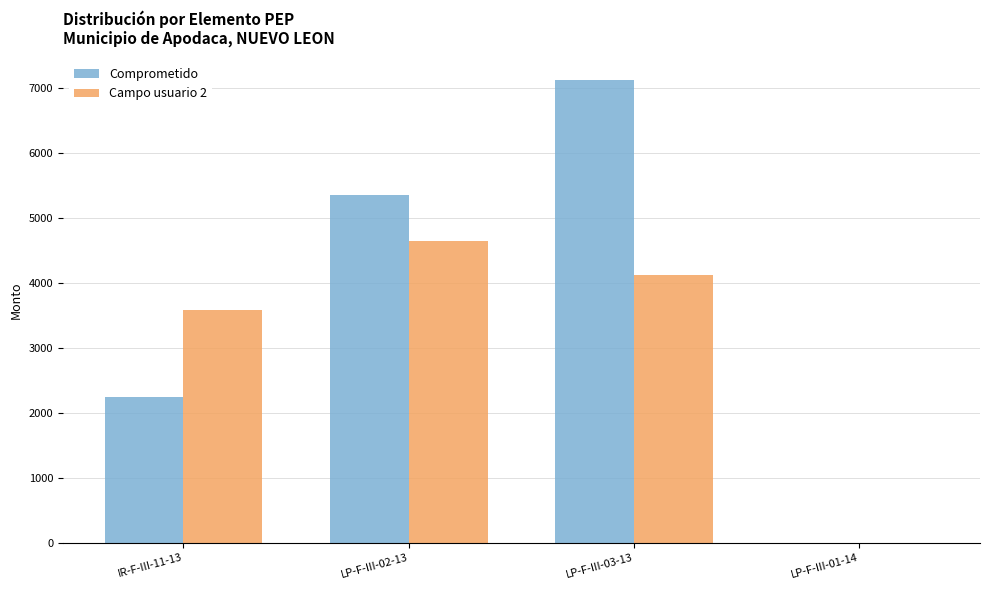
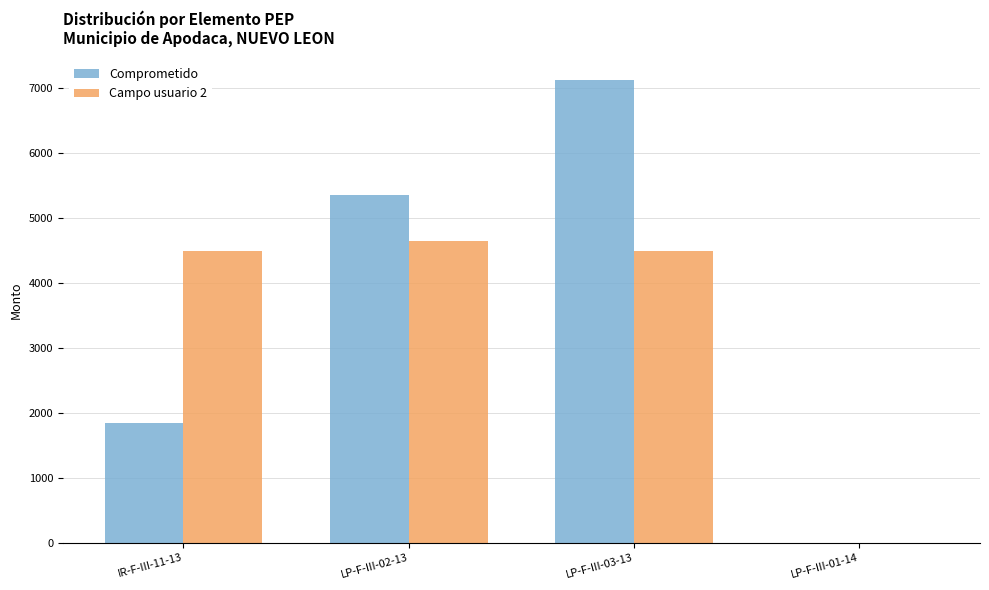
Comprometido, IR-F-III-11-13: 2300 -> 1800
Campo usuario 2, IR-F-III-11-13: 3600 -> 4500
Campo usuario 2, LP-F-III-03-13: 4100 -> 4500
